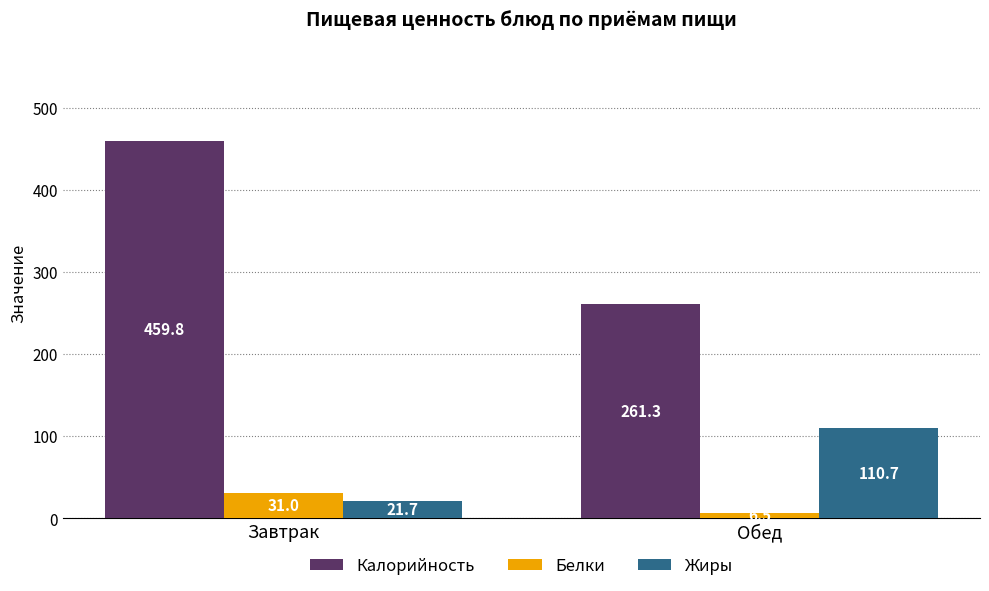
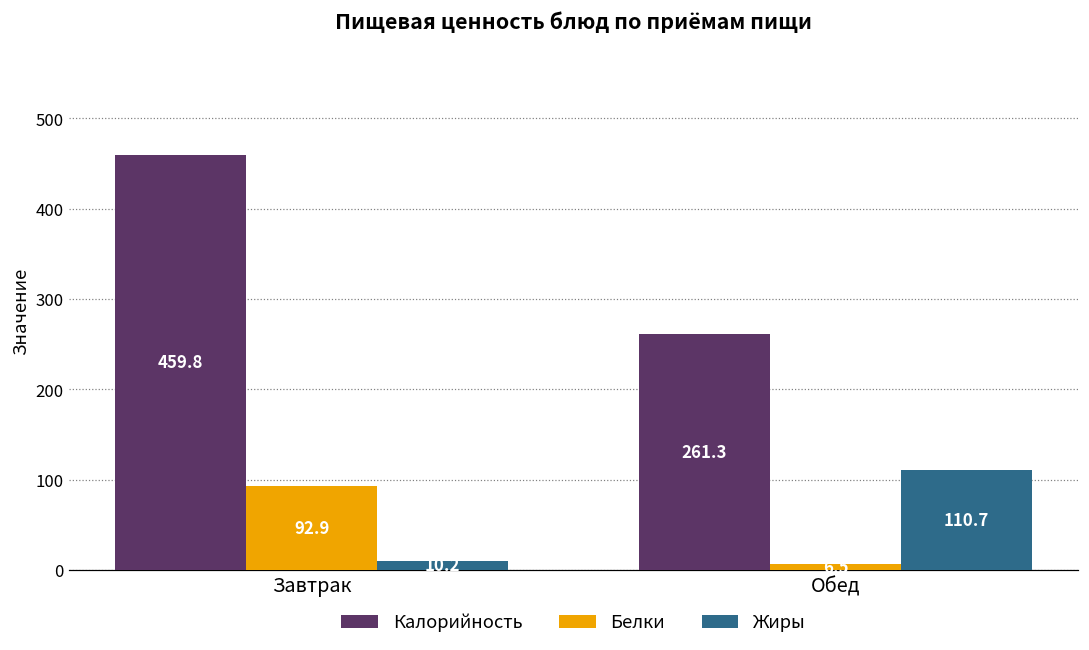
Белки, Завтрак: 31.0 -> 92.9
Жиры, Завтрак: 20 -> 10
